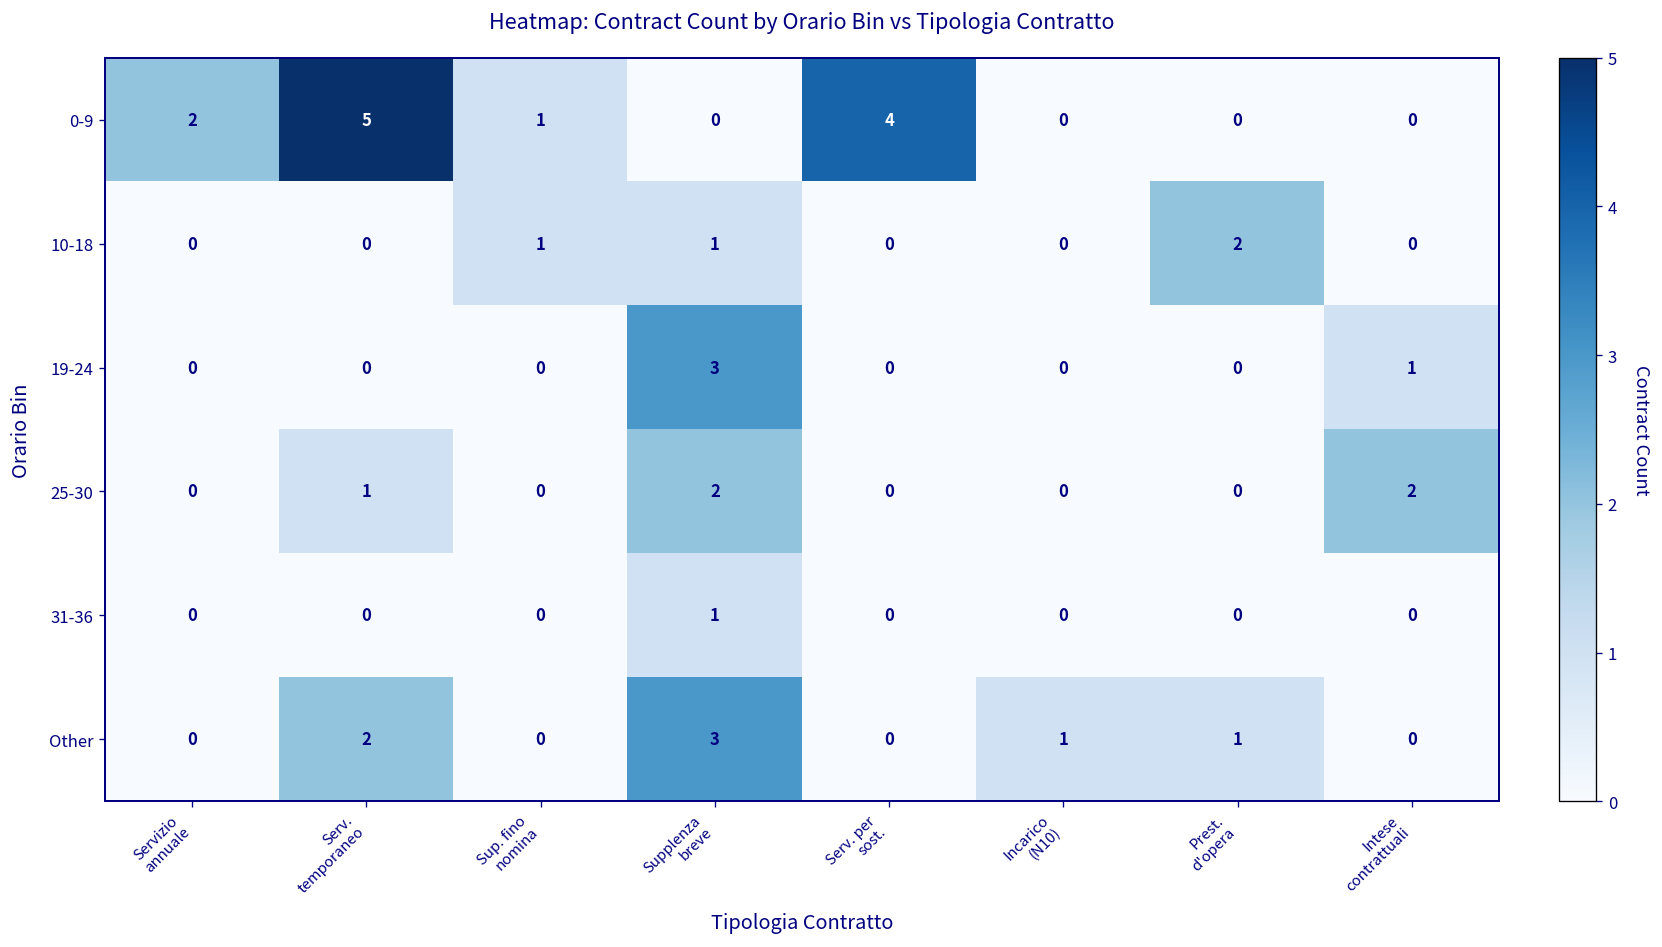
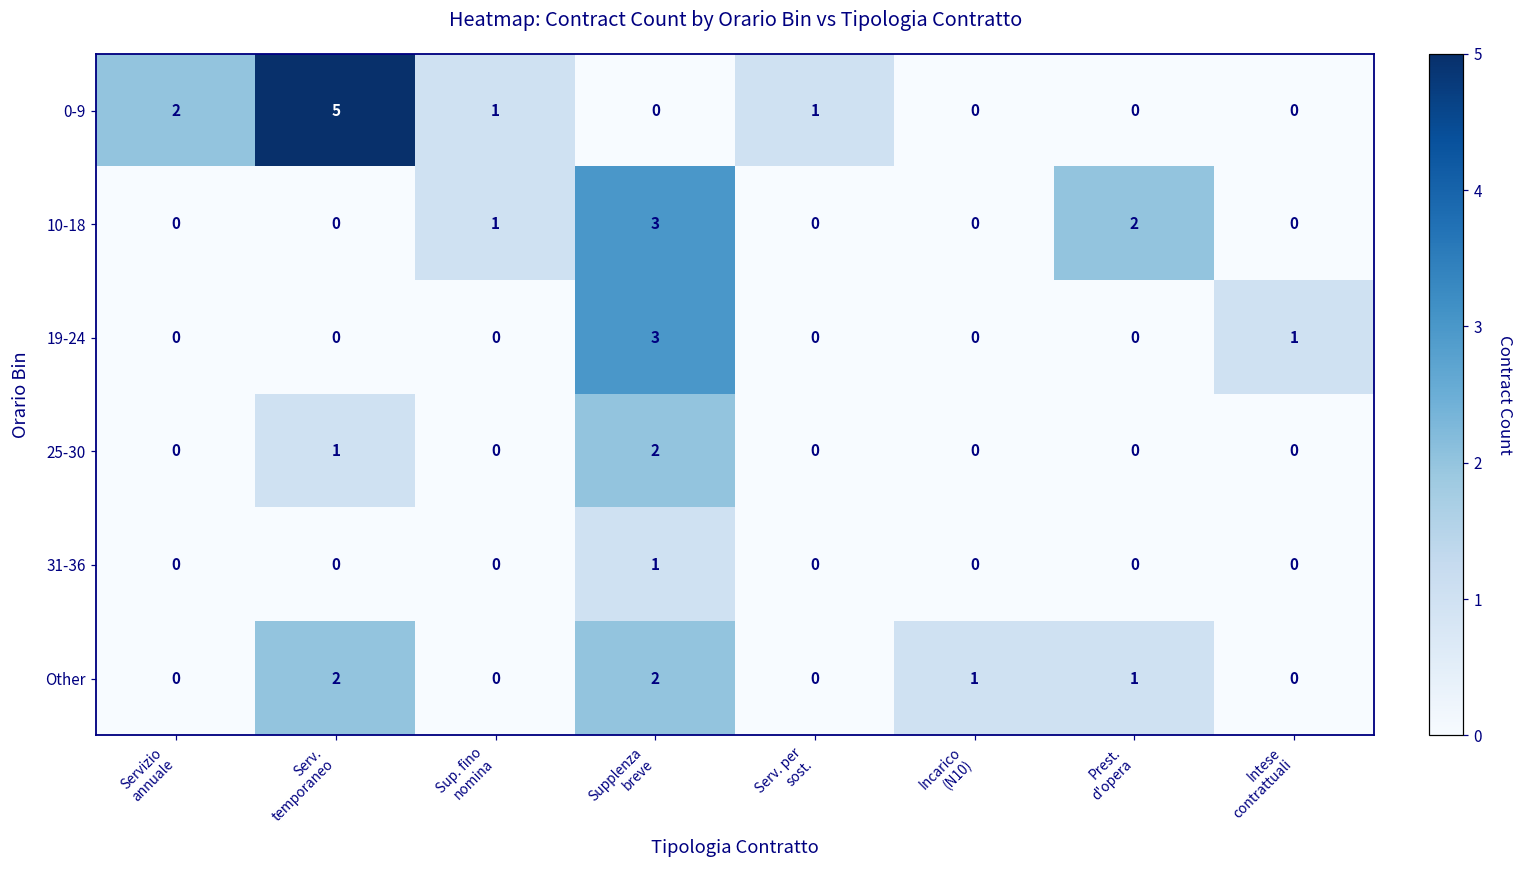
0-9, Serv. per sost.: 4 -> 1
10-18, Supplenza breve: 1 -> 3
25-30, Intese contrattuali: 2 -> 0
Other, Supplenza breve: 3 -> 2
